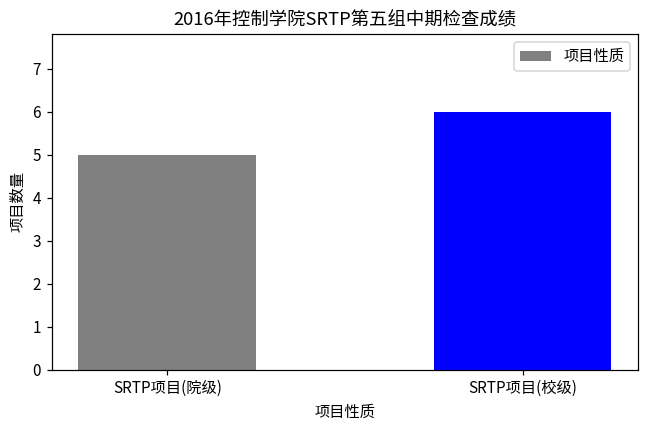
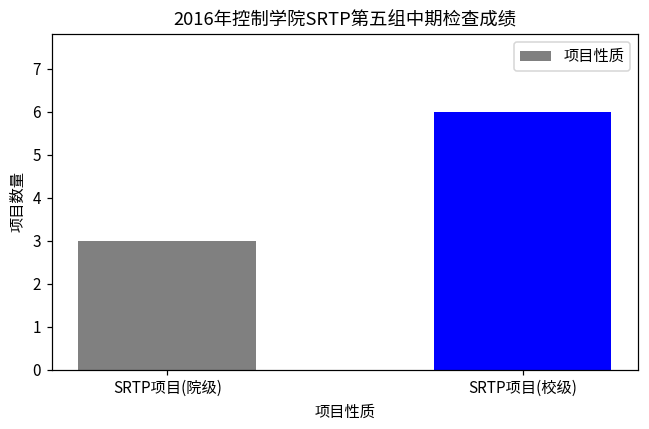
SRTP项目(院级): 5 -> 3
